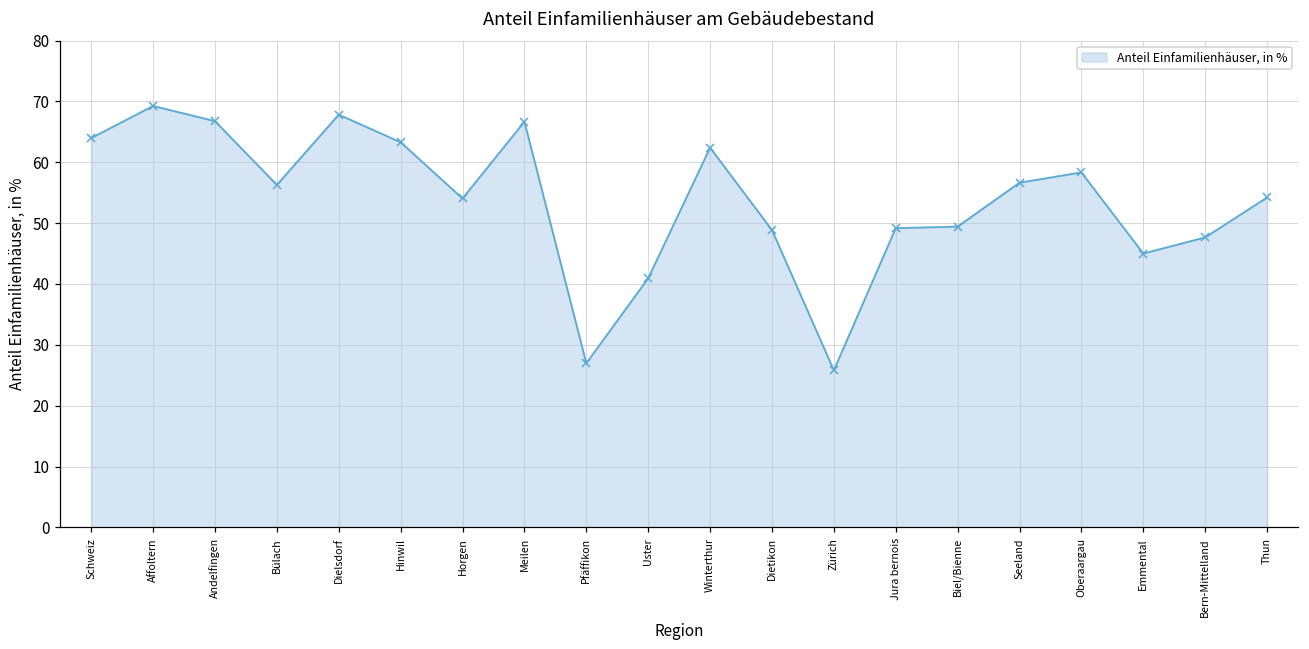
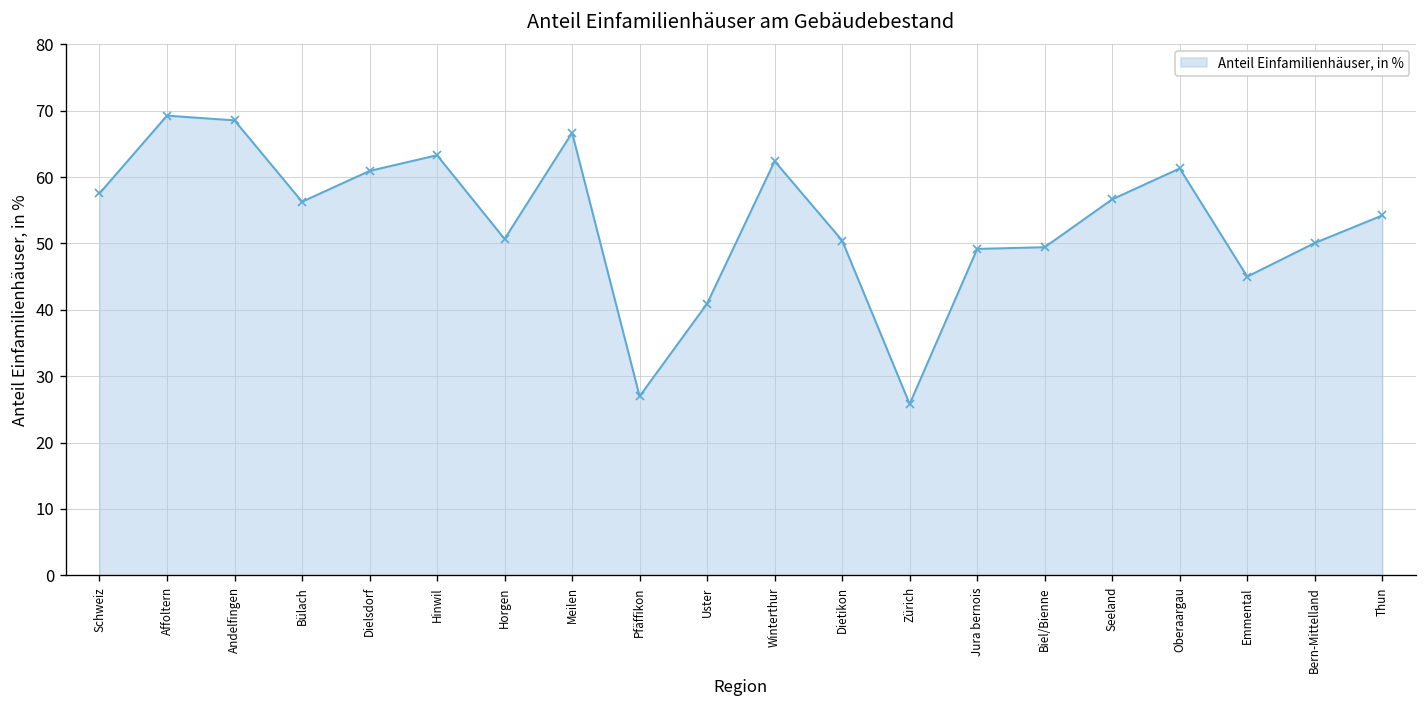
Schweiz: 64 -> 58
Andelfingen: 67 -> 69
Dielsdorf: 68 -> 61
Horgen: 54 -> 51
Dietikon: 49 -> 50
Oberaargau: 58 -> 61
Bern-Mittelland: 48 -> 50
